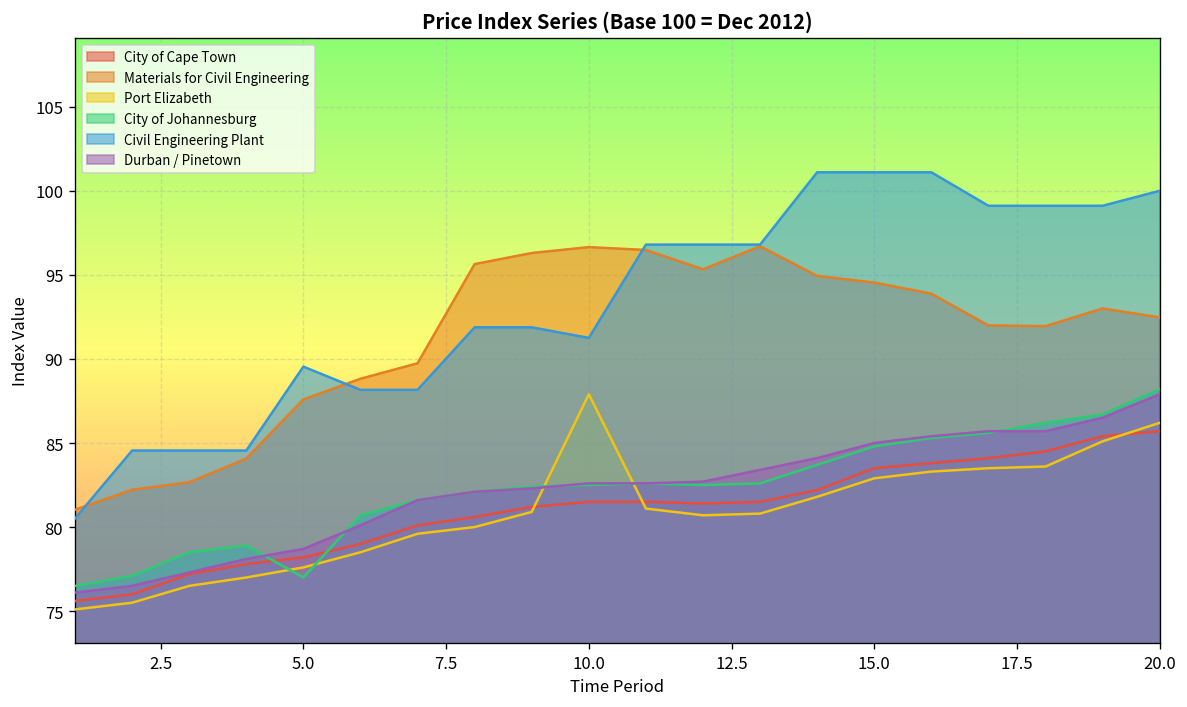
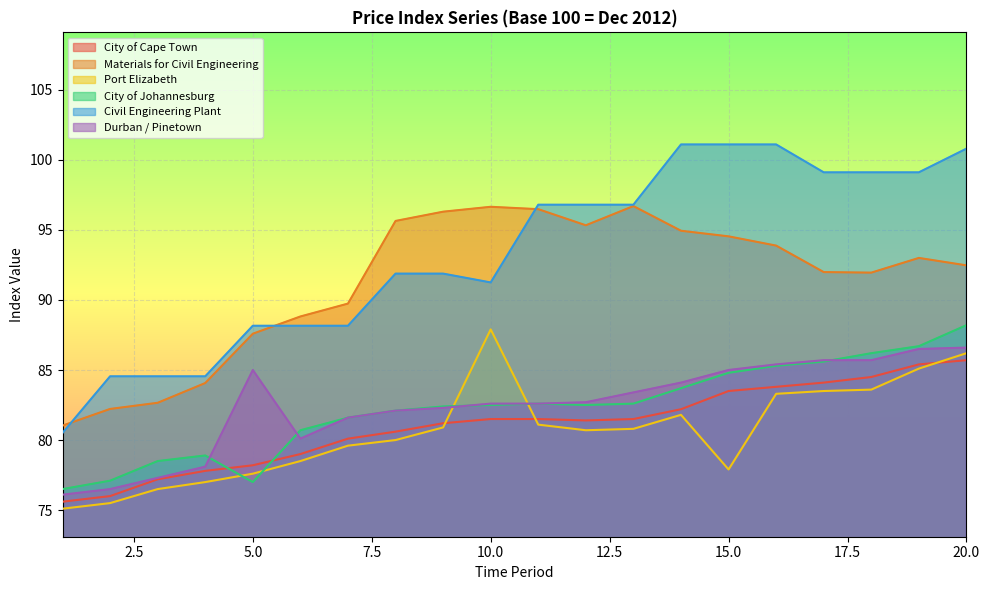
Civil Engineering Plant, 5.0: 89.5 -> 88.2
Durban / Pinetown, 5.0: 78.7 -> 85.0
Port Elizabeth, 15.0: 82.9 -> 77.9
Civil Engineering Plant, 20.0: 100.0 -> 100.8
Durban / Pinetown, 20.0: 87.9 -> 86.6
